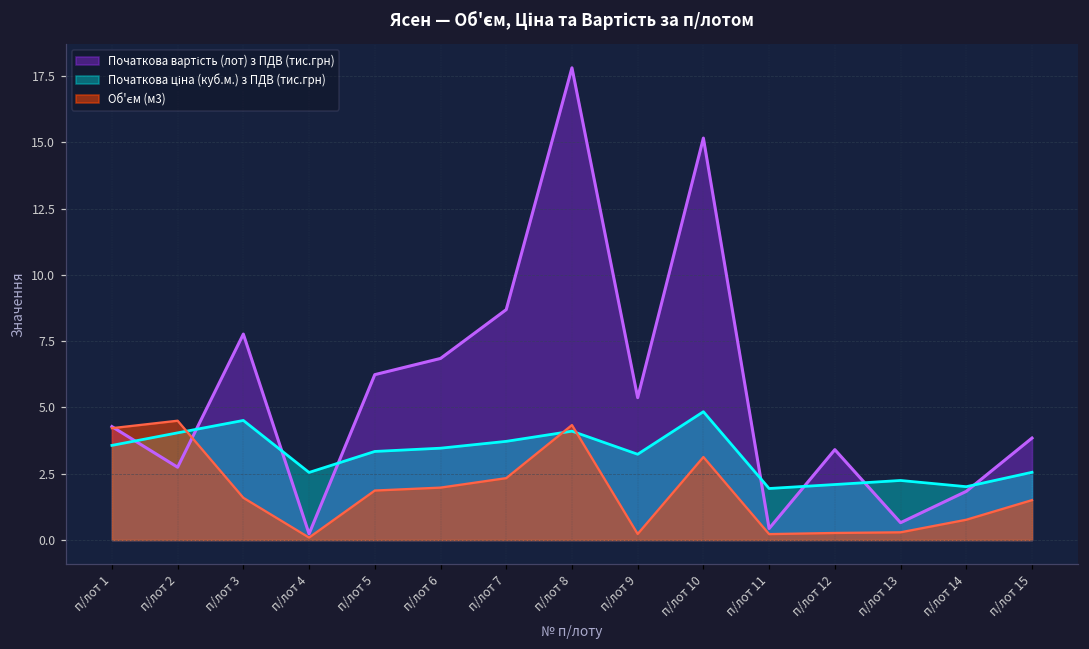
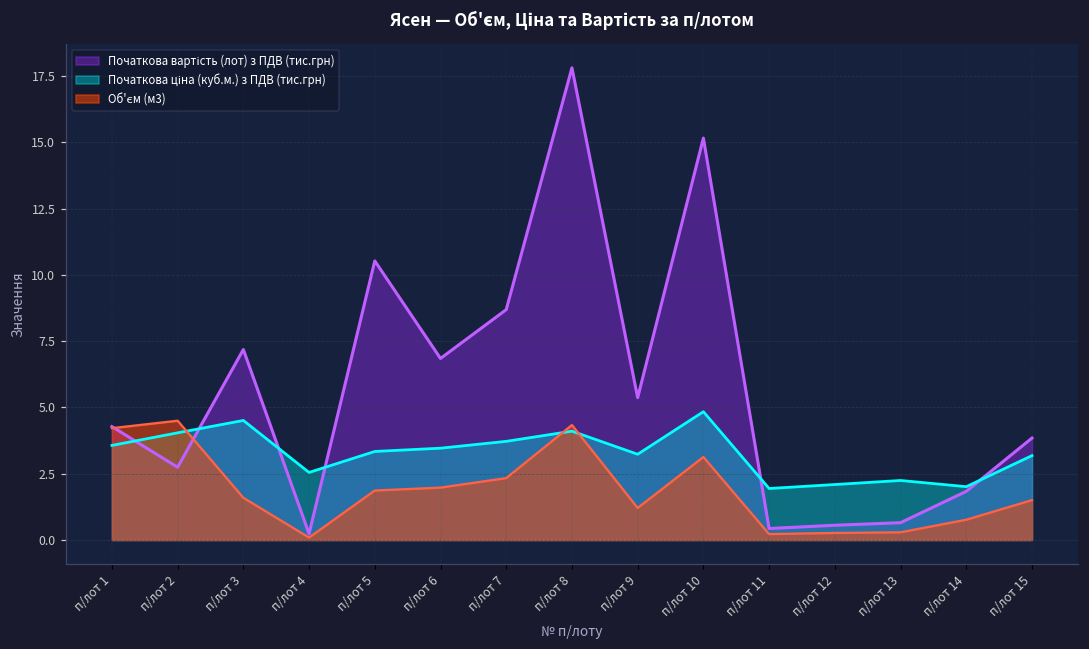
Початкова вартість (лот) з ПДВ (тис.грн), п/лот 3: 7.8 -> 7.2
Початкова вартість (лот) з ПДВ (тис.грн), п/лот 5: 6.2 -> 10.5
Об'єм (м3), п/лот 9: 0.2 -> 1.2
Початкова вартість (лот) з ПДВ (тис.грн), п/лот 12: 3.4 -> 0.6
Початкова ціна (куб.м.) з ПДВ (тис.грн), п/лот 15: 2.6 -> 3.2
